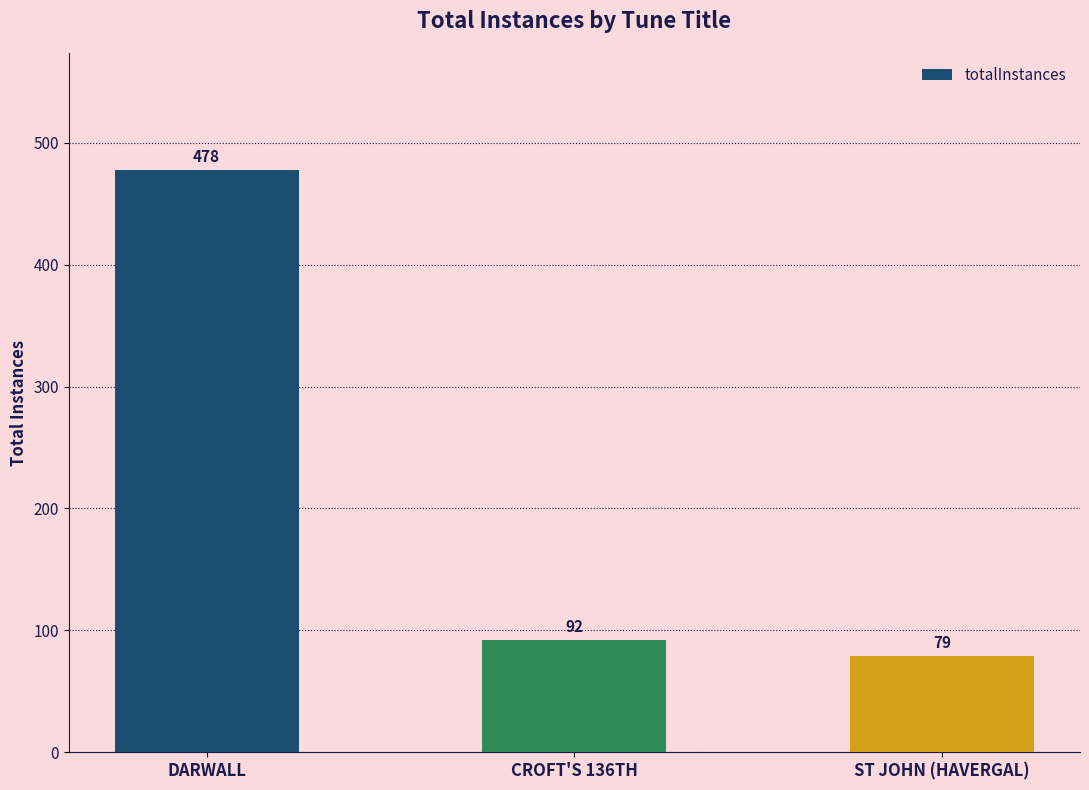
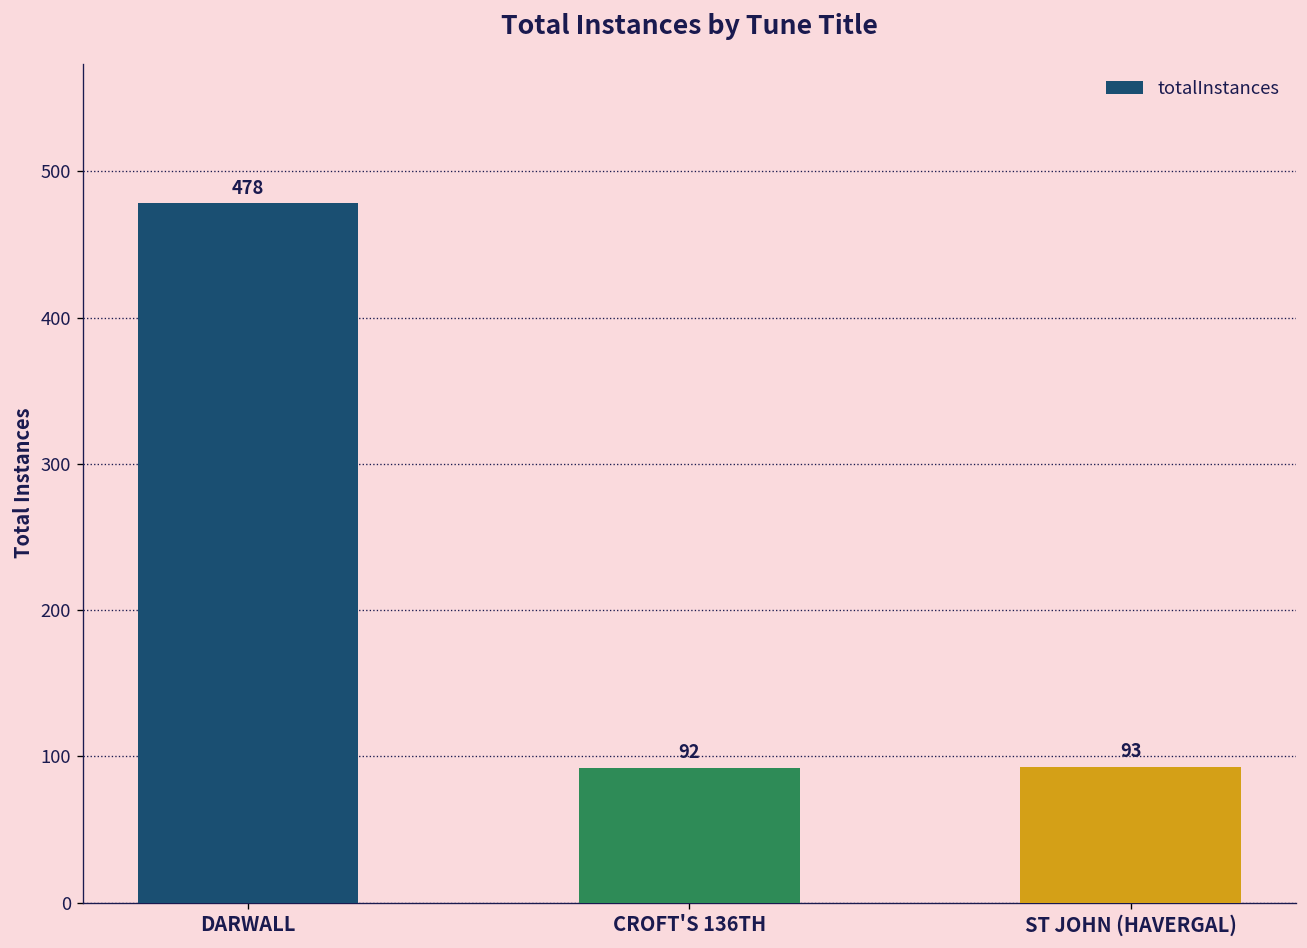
ST JOHN (HAVERGAL): 79 -> 93
